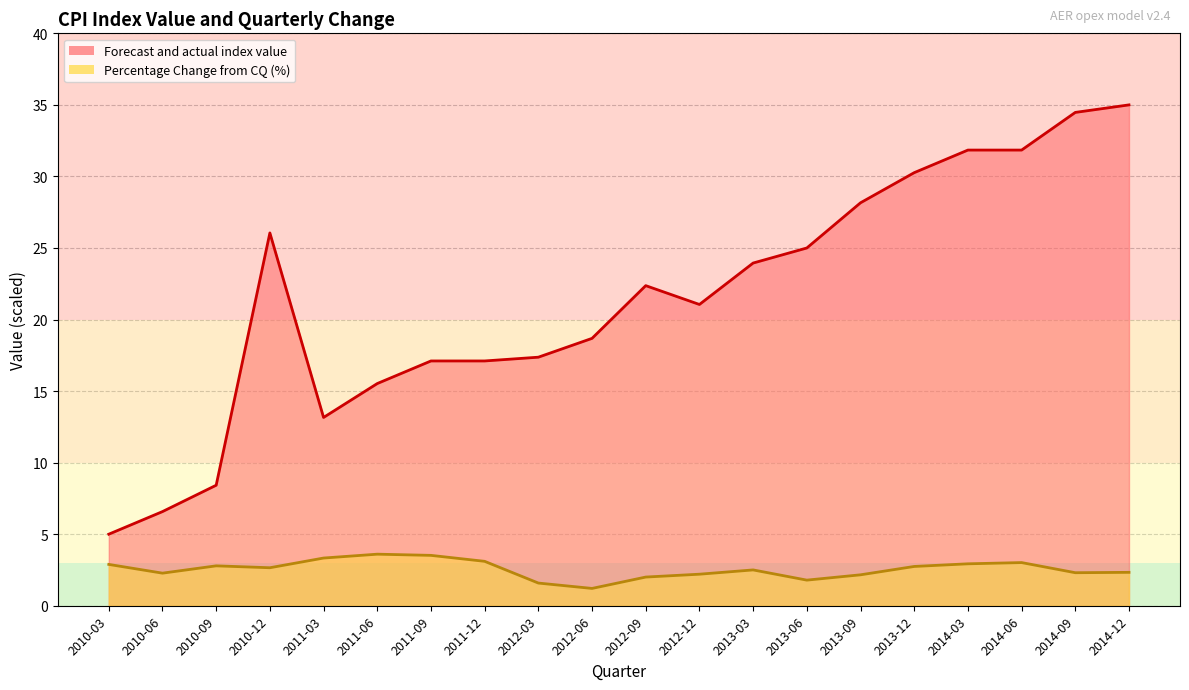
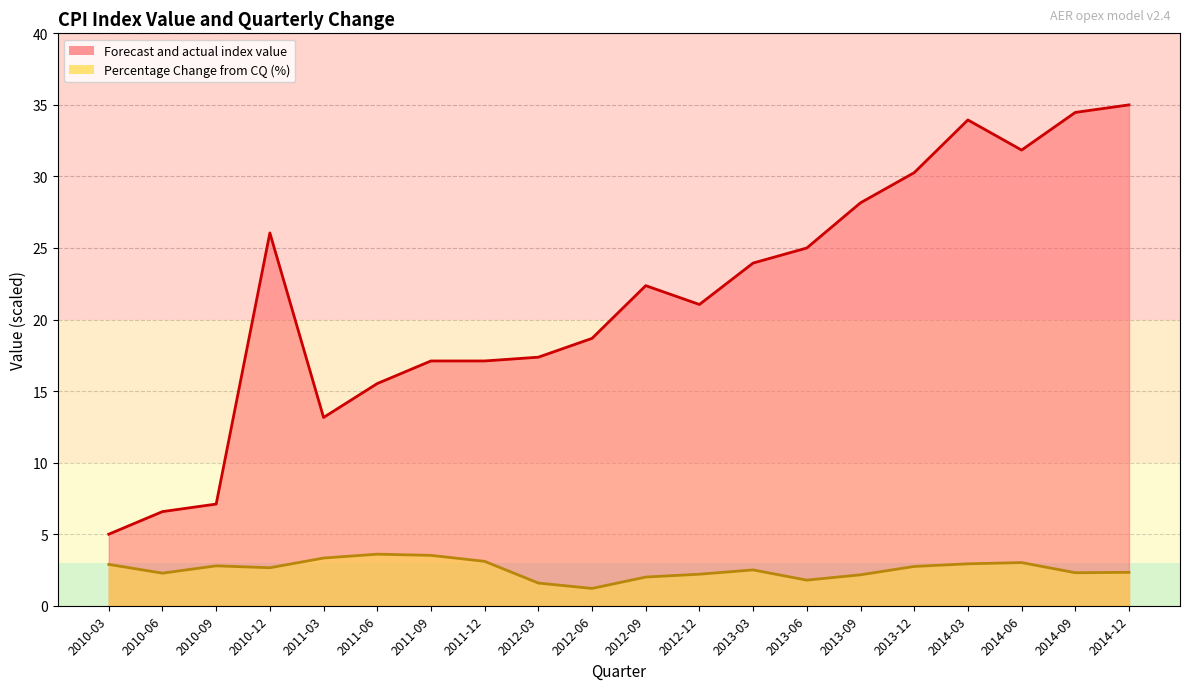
Forecast and actual index value, 2010-09: 8.4 -> 7.1
Forecast and actual index value, 2014-03: 31.8 -> 33.9
